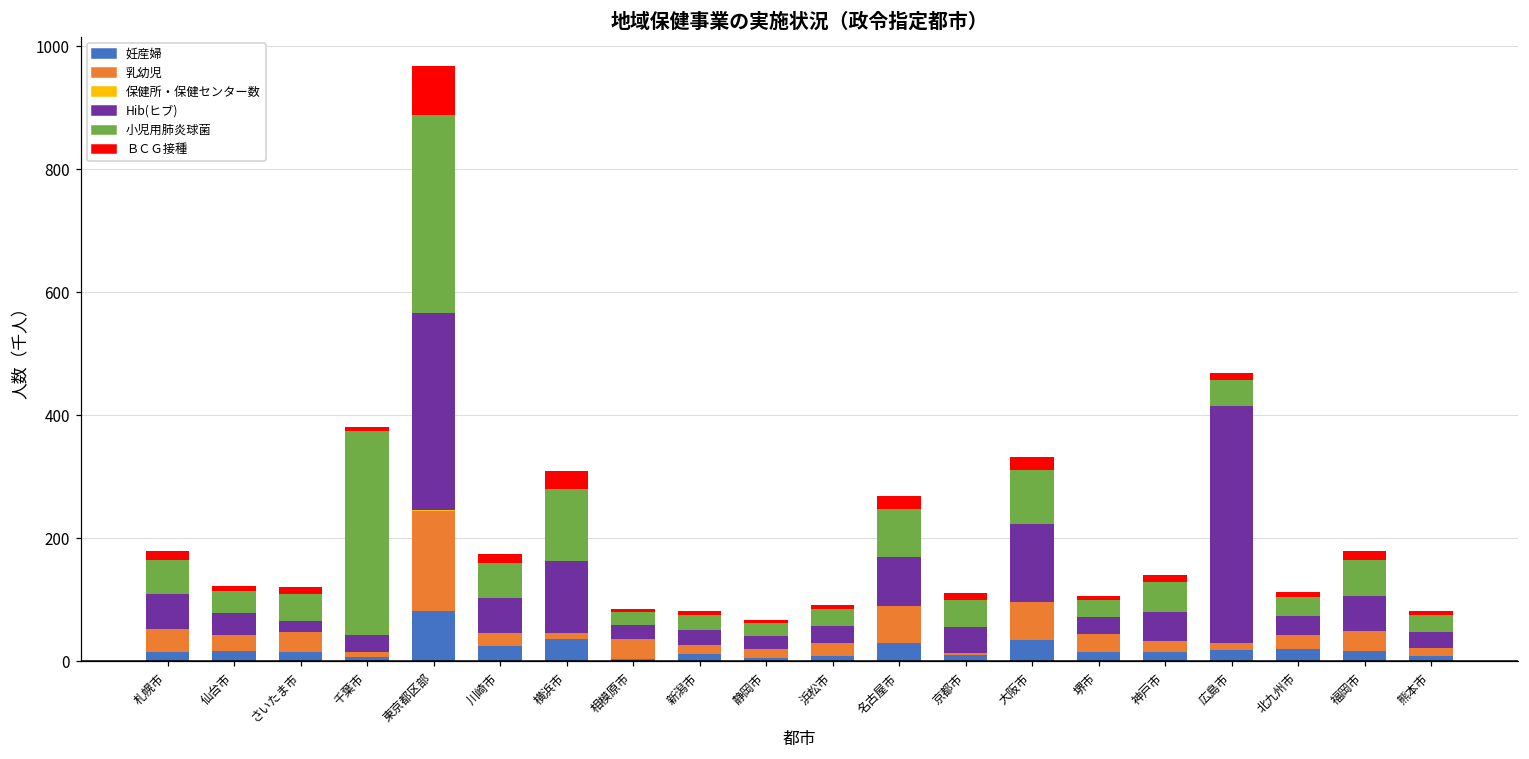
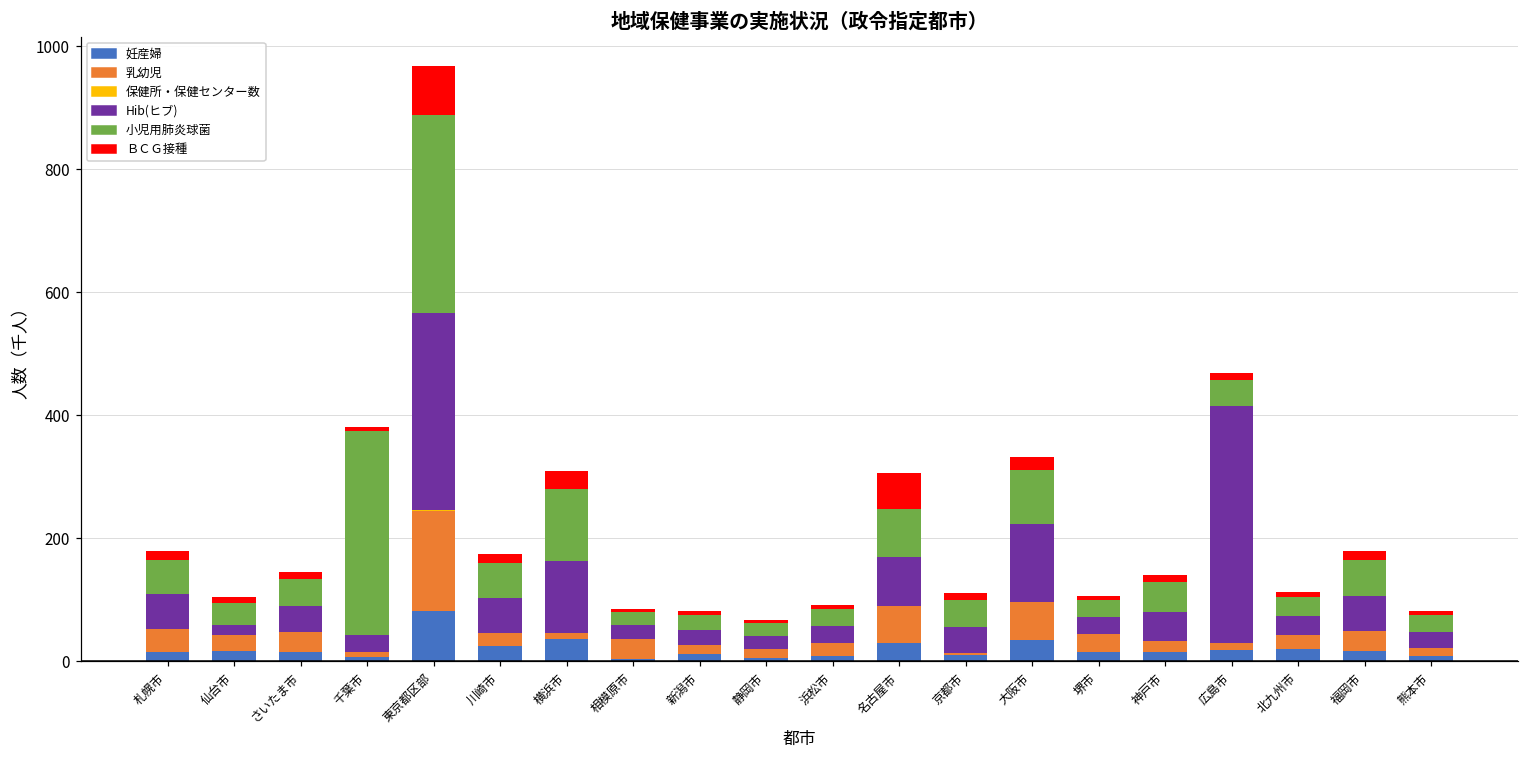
Hib(ヒブ), 仙台市: 40 -> 20
Hib(ヒブ), さいたま市: 20 -> 40
ＢＣＧ接種, 名古屋市: 20 -> 60
